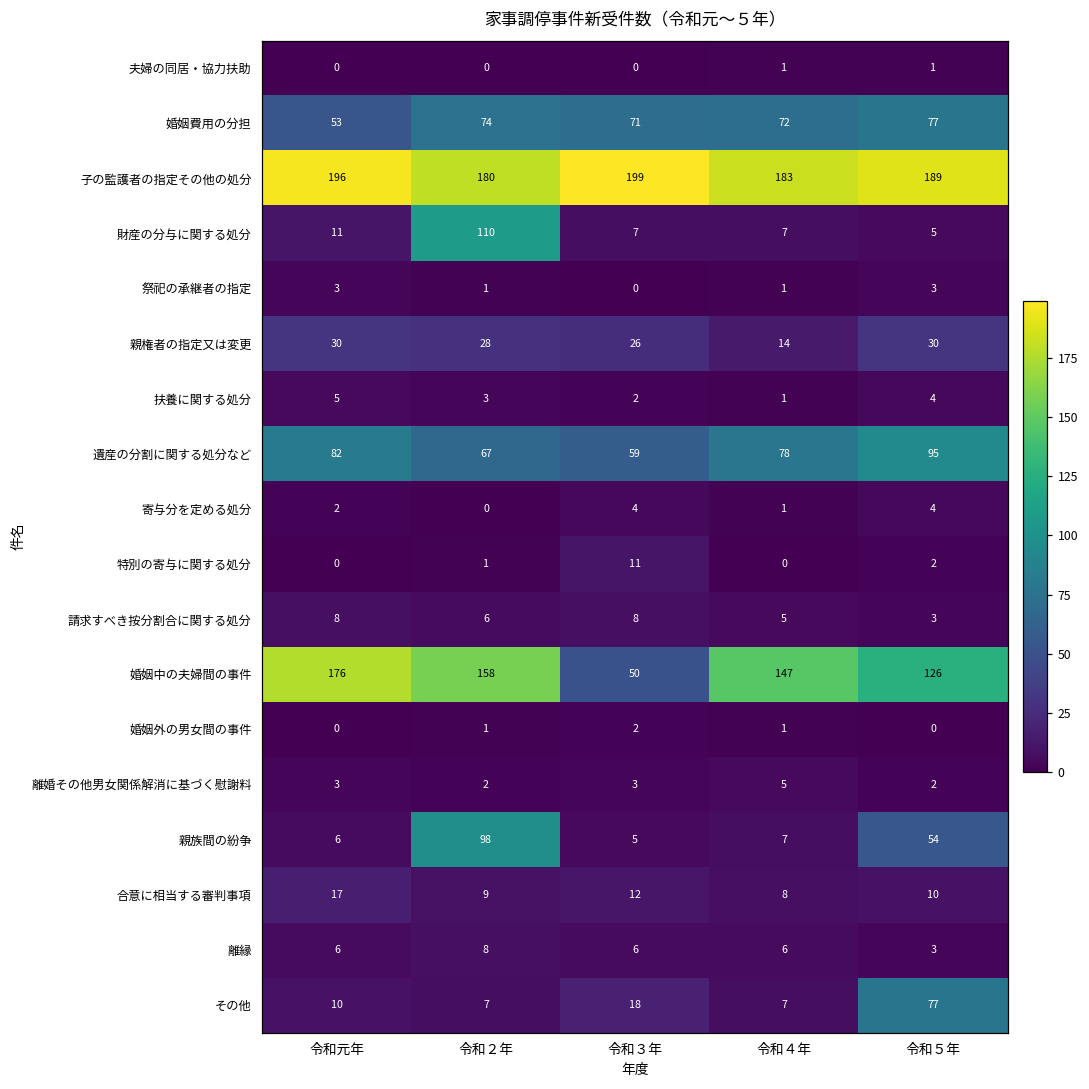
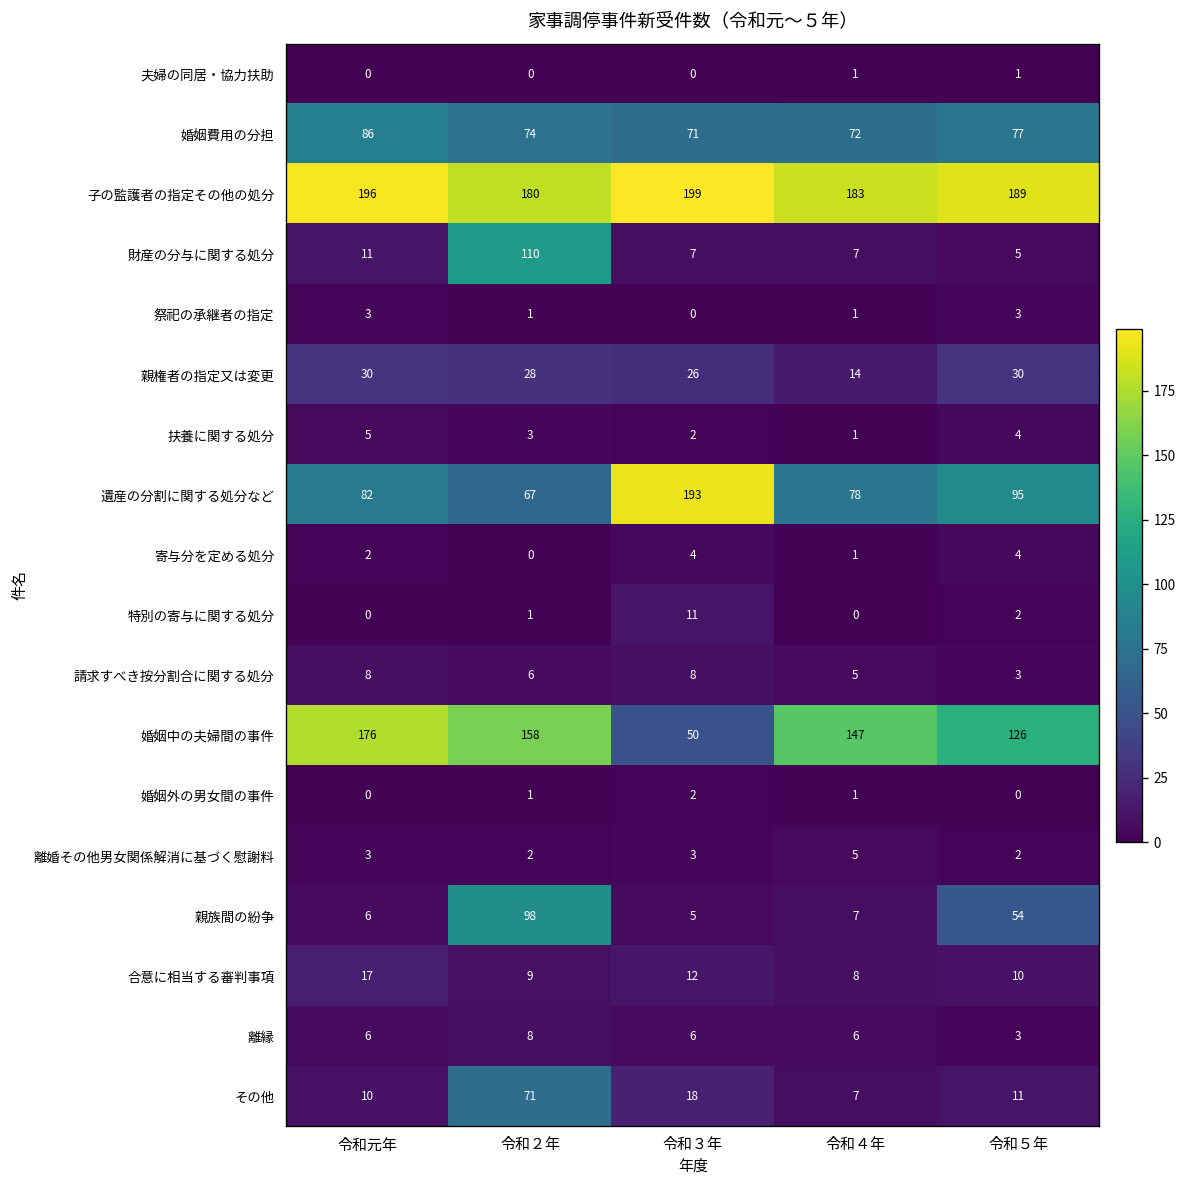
婚姻費用の分担, 令和元年: 53 -> 86
遺産の分割に関する処分など, 令和３年: 59 -> 193
その他, 令和２年: 7 -> 71
その他, 令和５年: 77 -> 11
